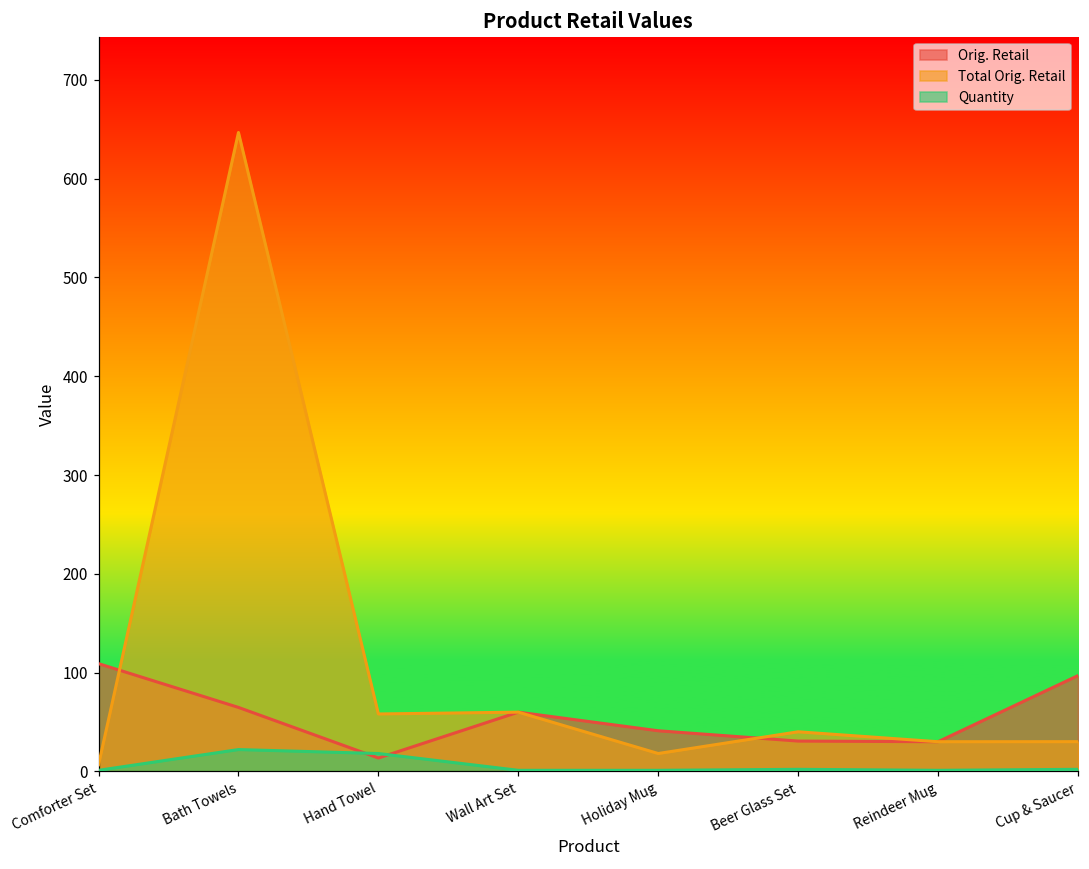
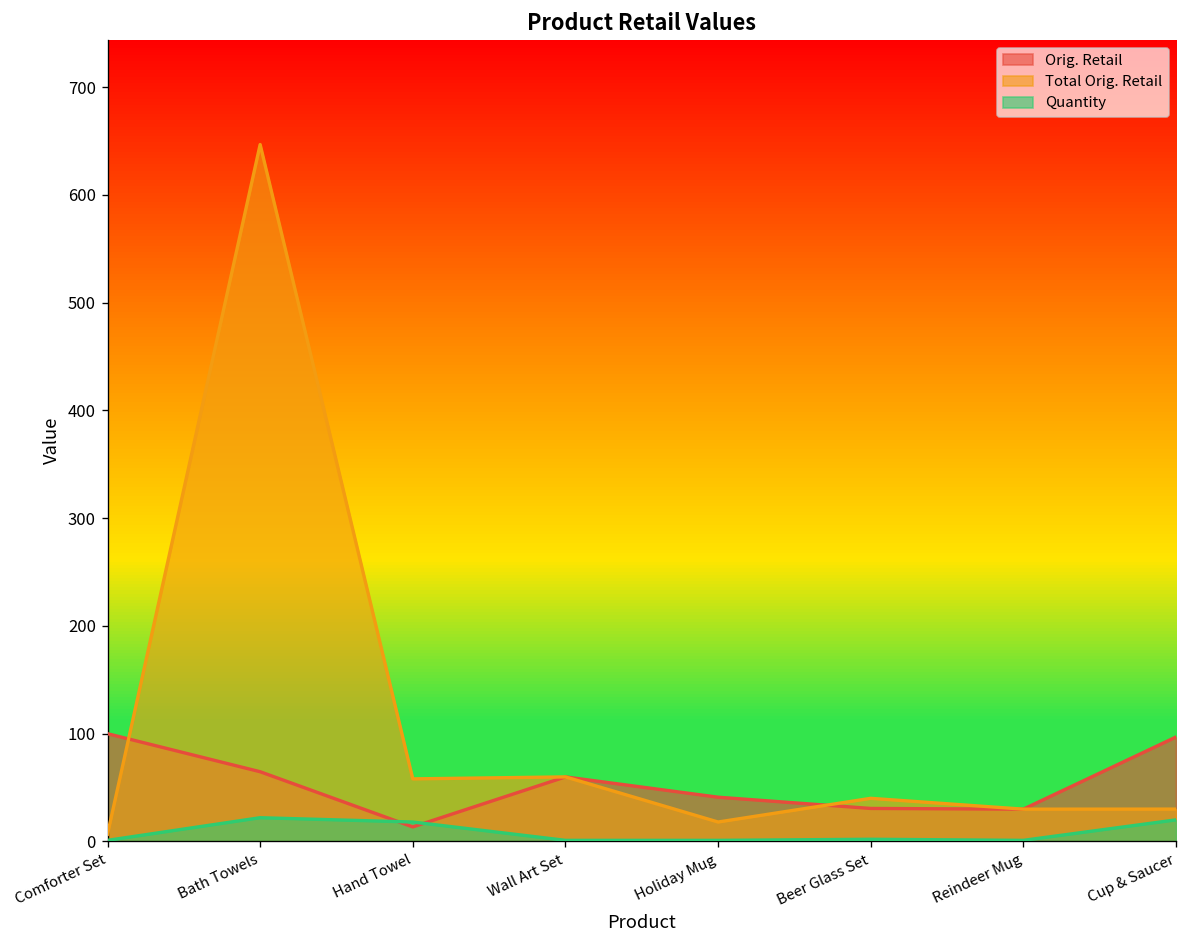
Orig. Retail, Comforter Set: 110 -> 100
Quantity, Cup & Saucer: 0 -> 20
